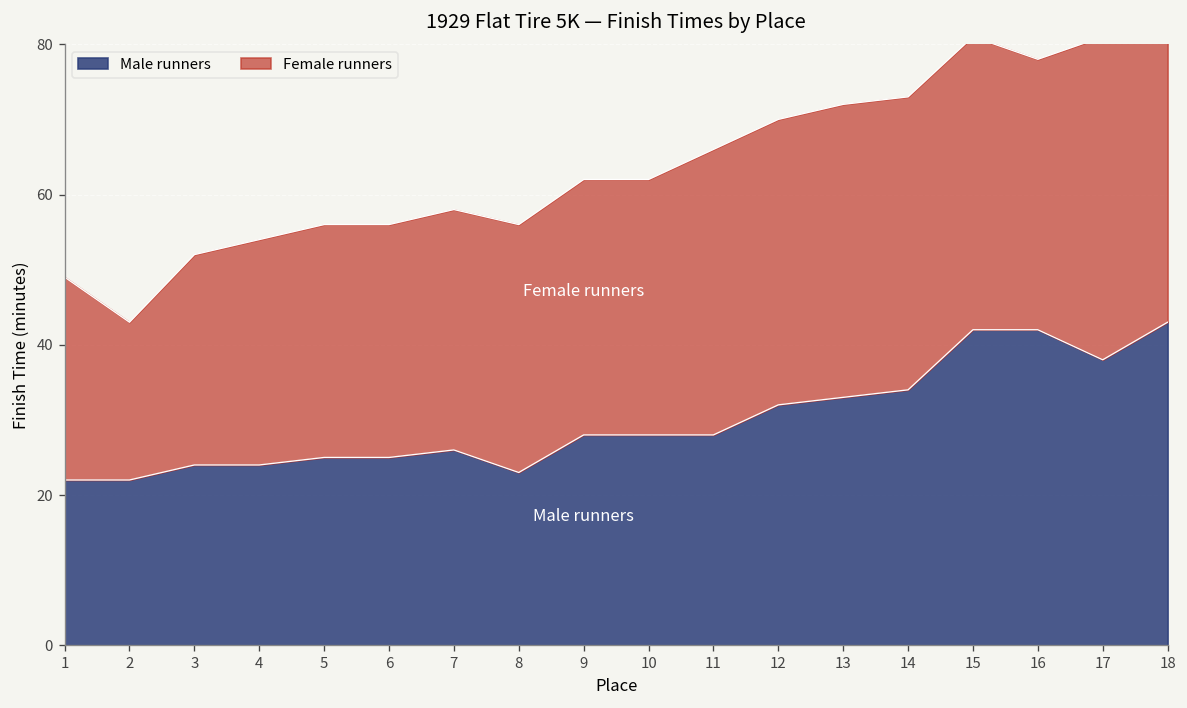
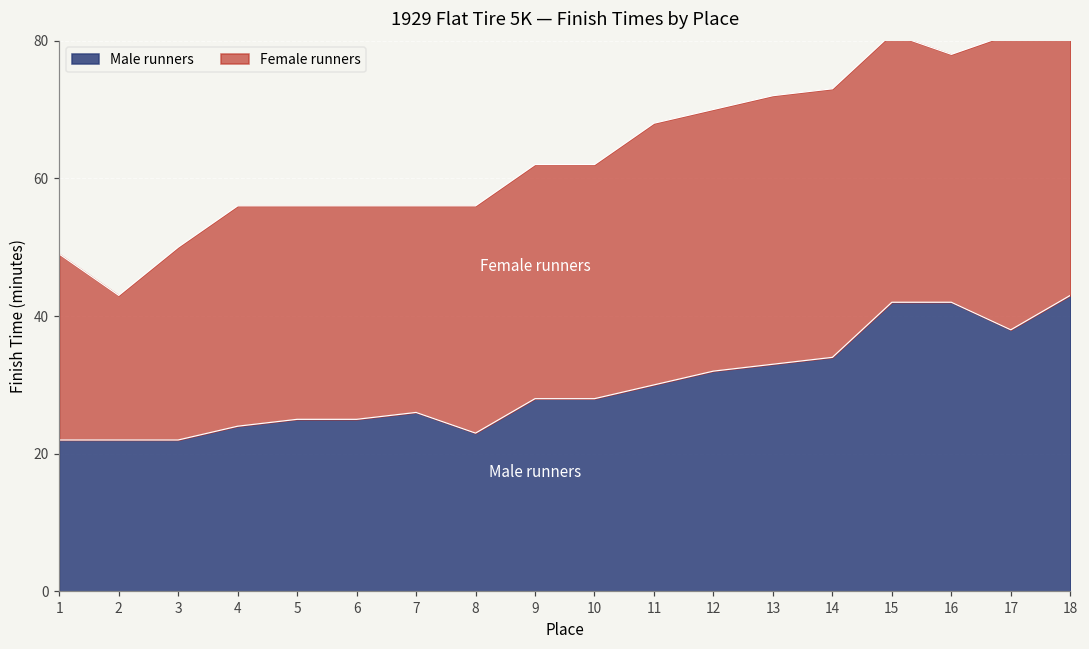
Male runners, 3: 24 -> 22
Female runners, 4: 30 -> 32
Female runners, 7: 32 -> 30
Male runners, 11: 28 -> 30
